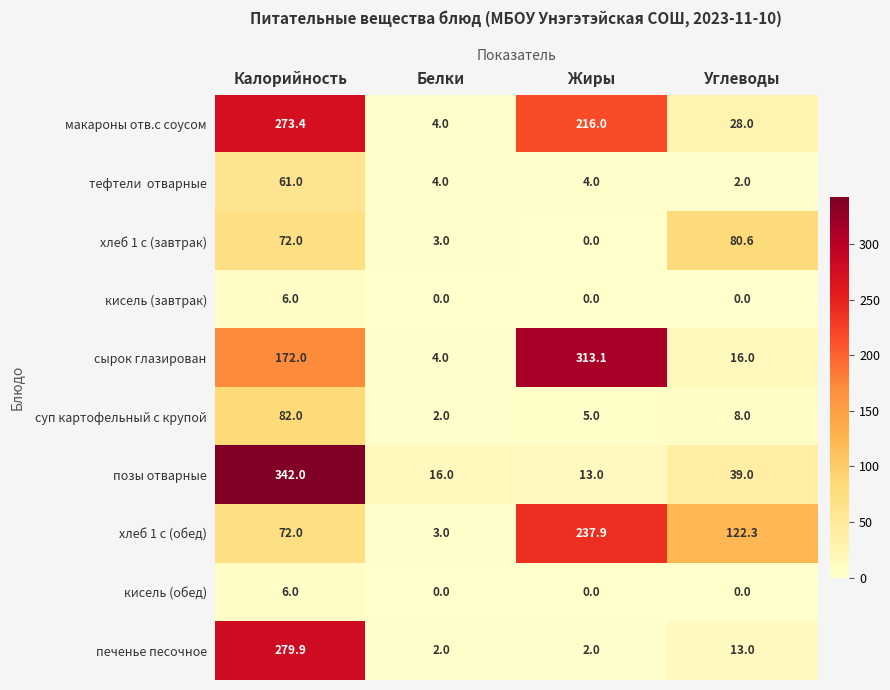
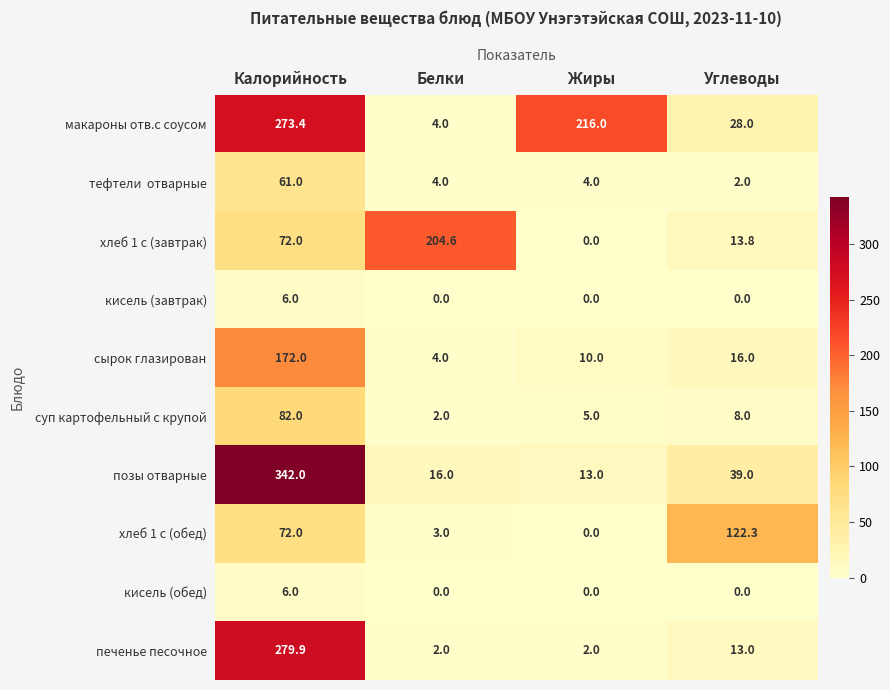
хлеб 1 с (завтрак), Белки: 3.0 -> 204.6
хлеб 1 с (завтрак), Углеводы: 80.6 -> 13.8
сырок глазирован, Жиры: 313.1 -> 10.0
хлеб 1 с (обед), Жиры: 237.9 -> 0.0
